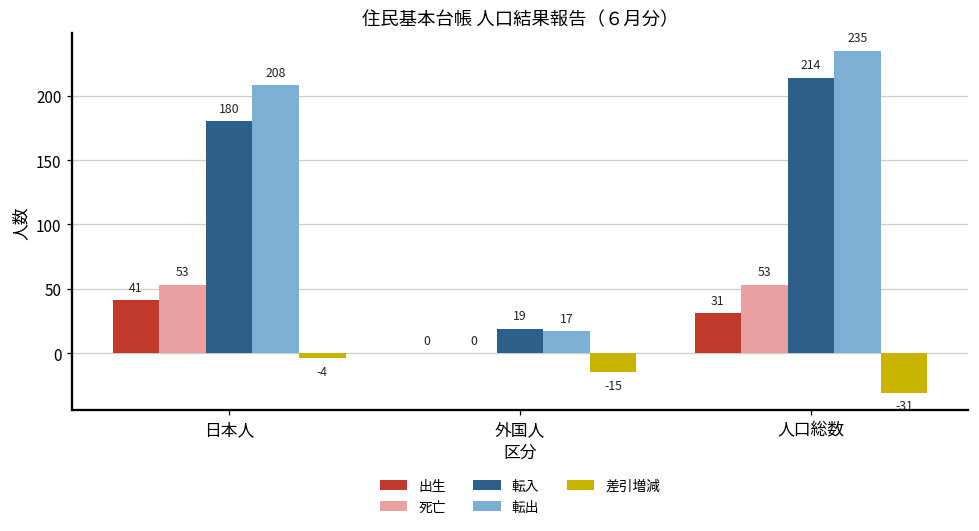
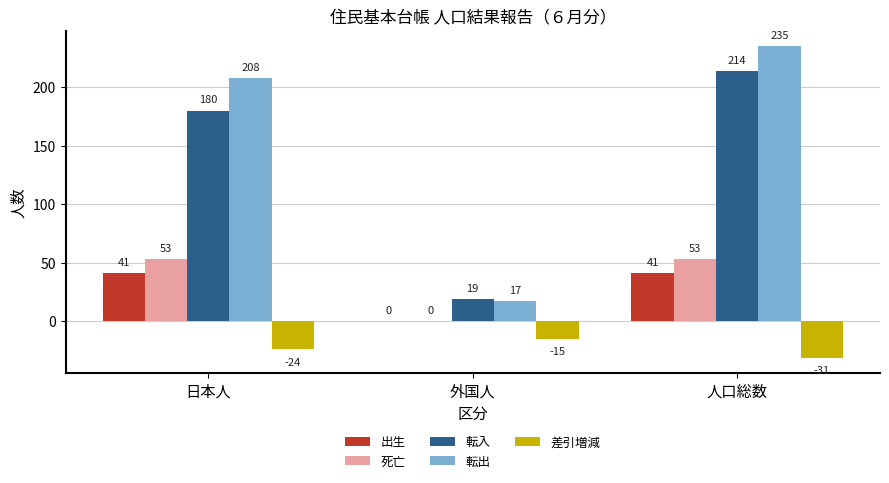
差引増減, 日本人: -4 -> -24
出生, 人口総数: 31 -> 41
